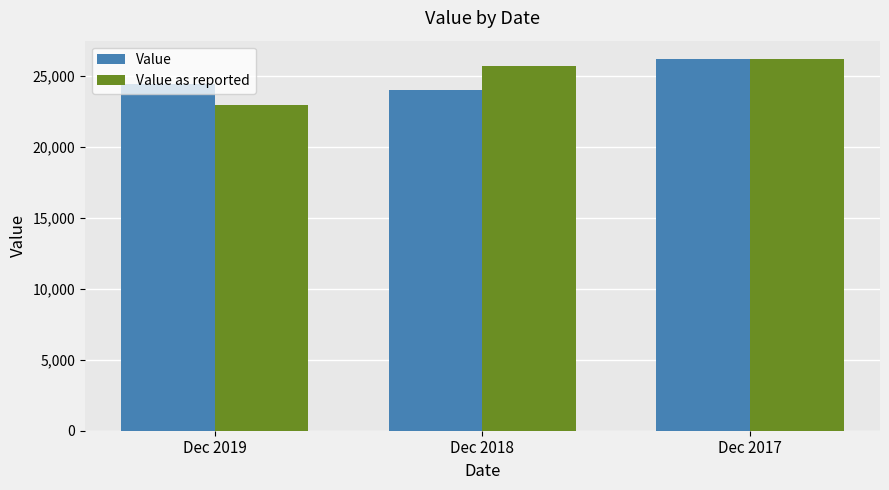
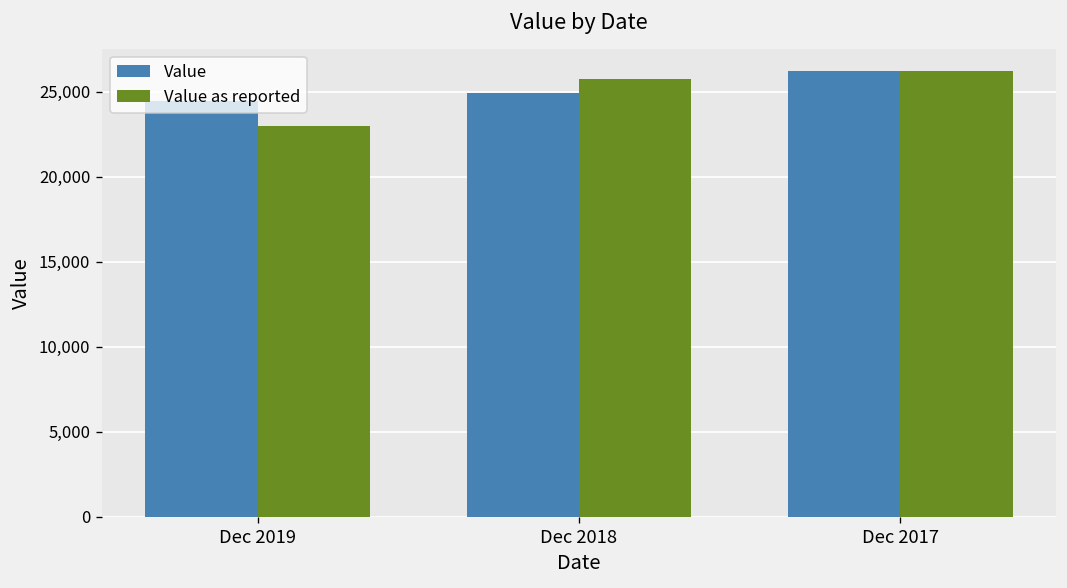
Value, Dec 2018: 24,100 -> 24,900
